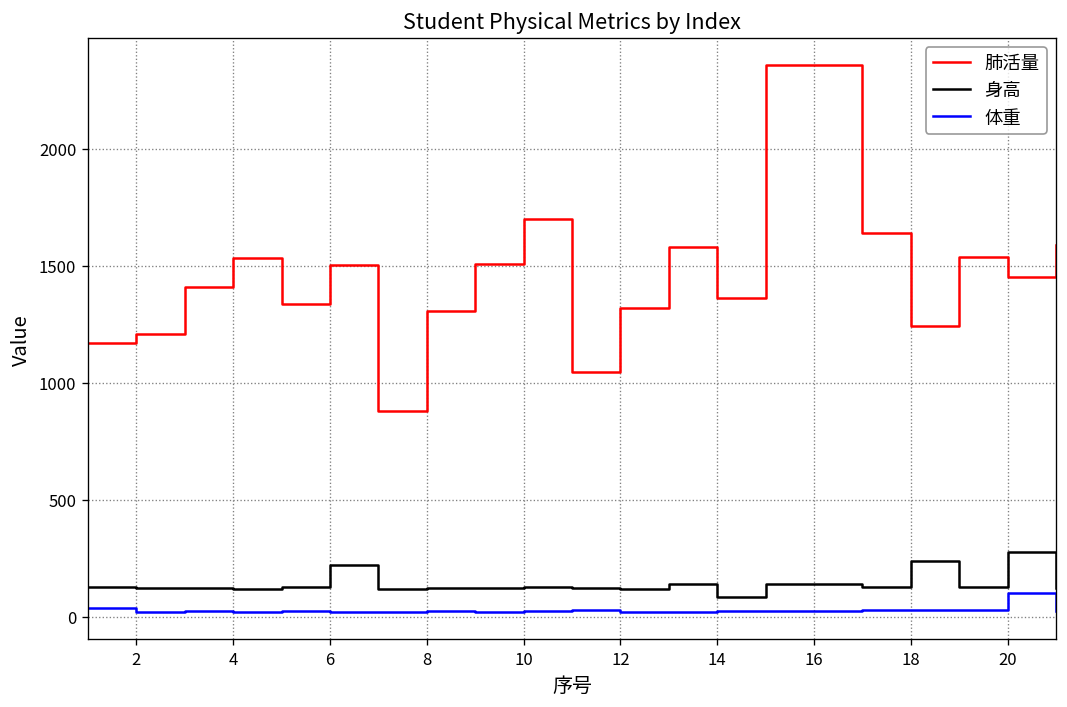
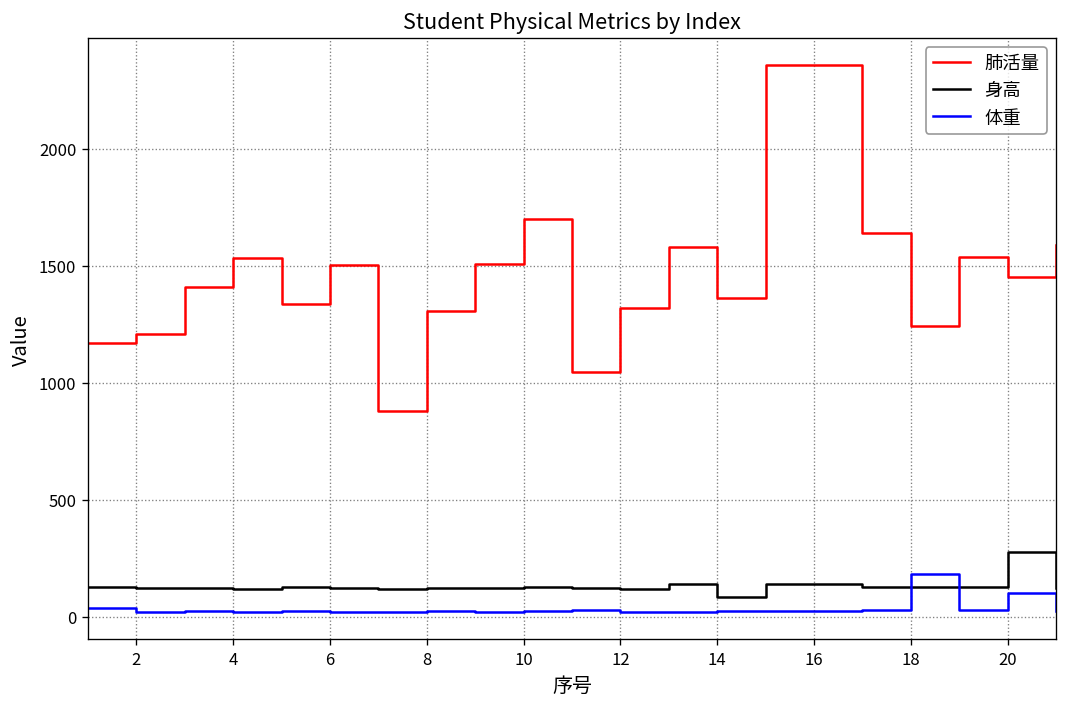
身高, 6: 220 -> 120
身高, 18: 240 -> 130
体重, 18: 30 -> 180
